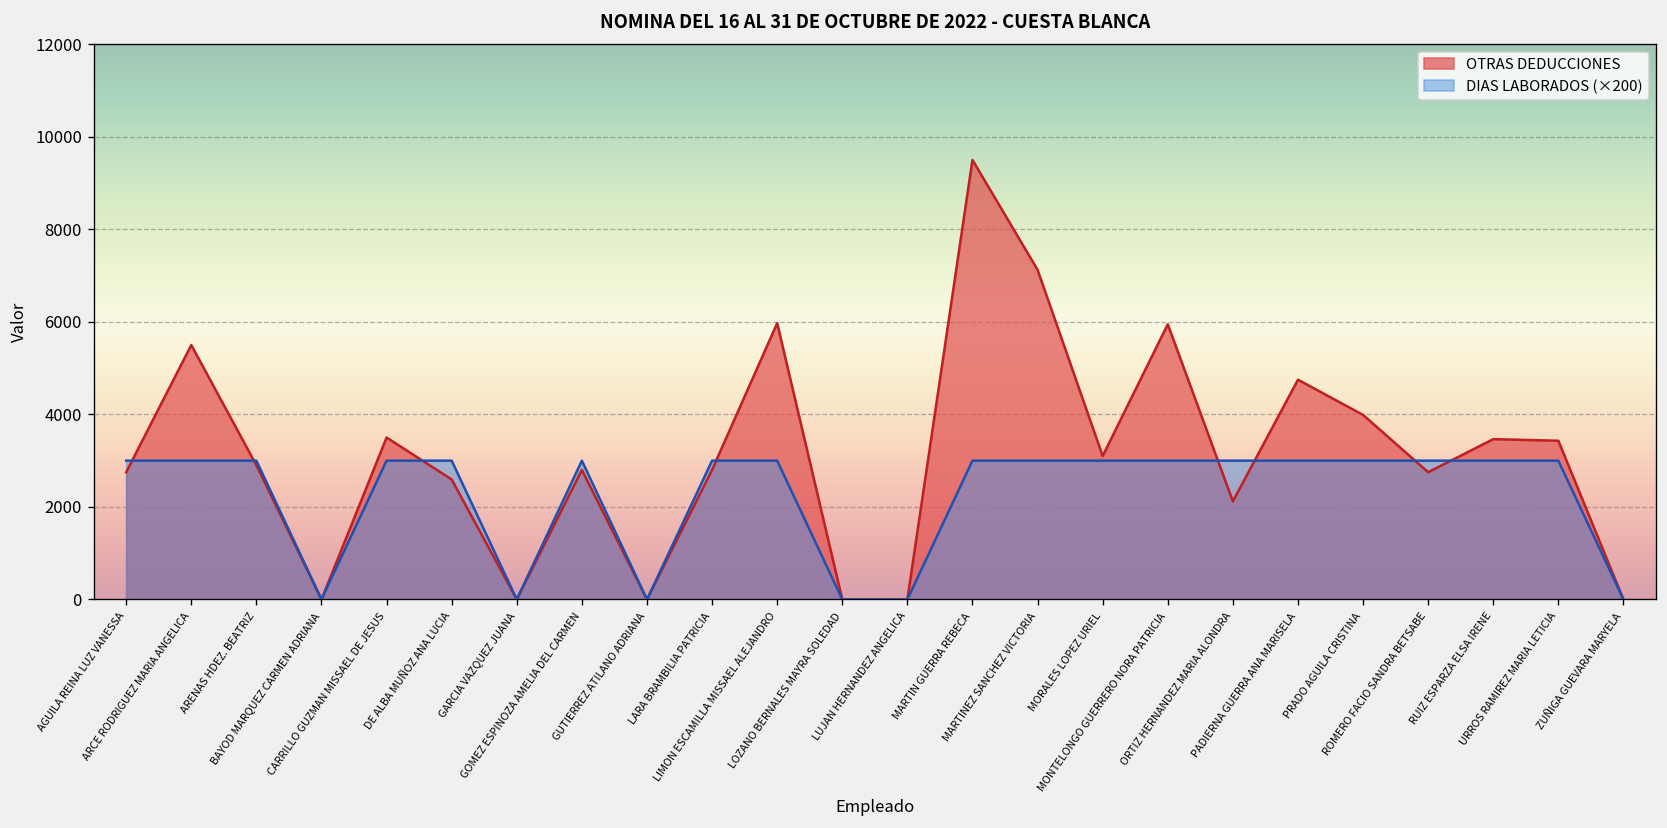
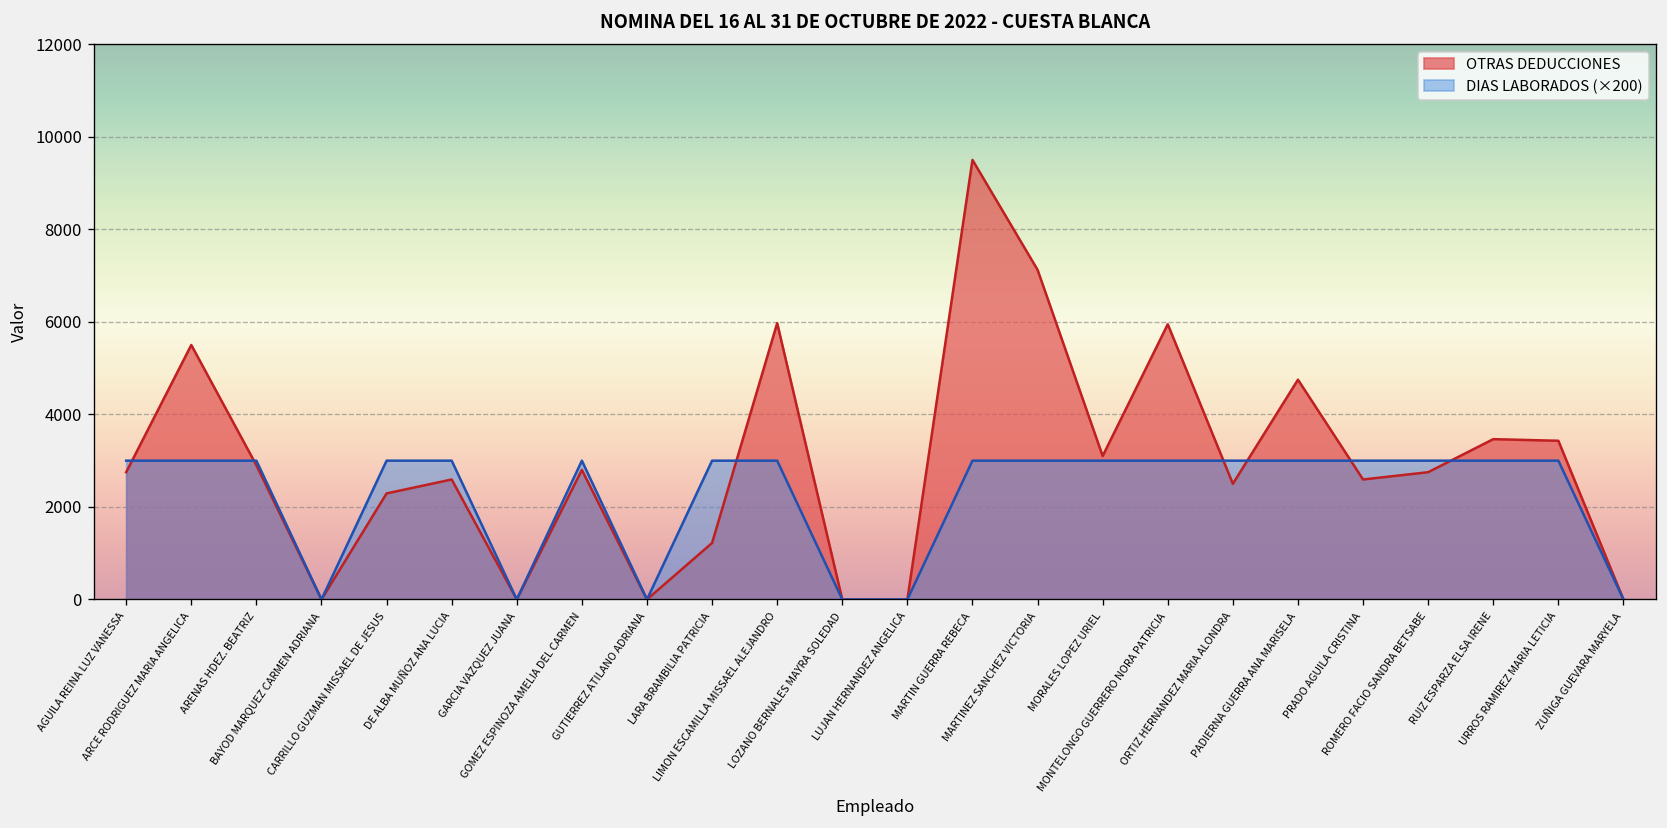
OTRAS DEDUCCIONES, CARRILLO GUZMAN MISSAEL DE JESUS: 3500 -> 2300
OTRAS DEDUCCIONES, LARA BRAMBILIA PATRICIA: 2800 -> 1200
OTRAS DEDUCCIONES, ORTIZ HERNANDEZ MARIA ALONDRA: 2100 -> 2500
OTRAS DEDUCCIONES, PRADO AGUILA CRISTINA: 4000 -> 2600
